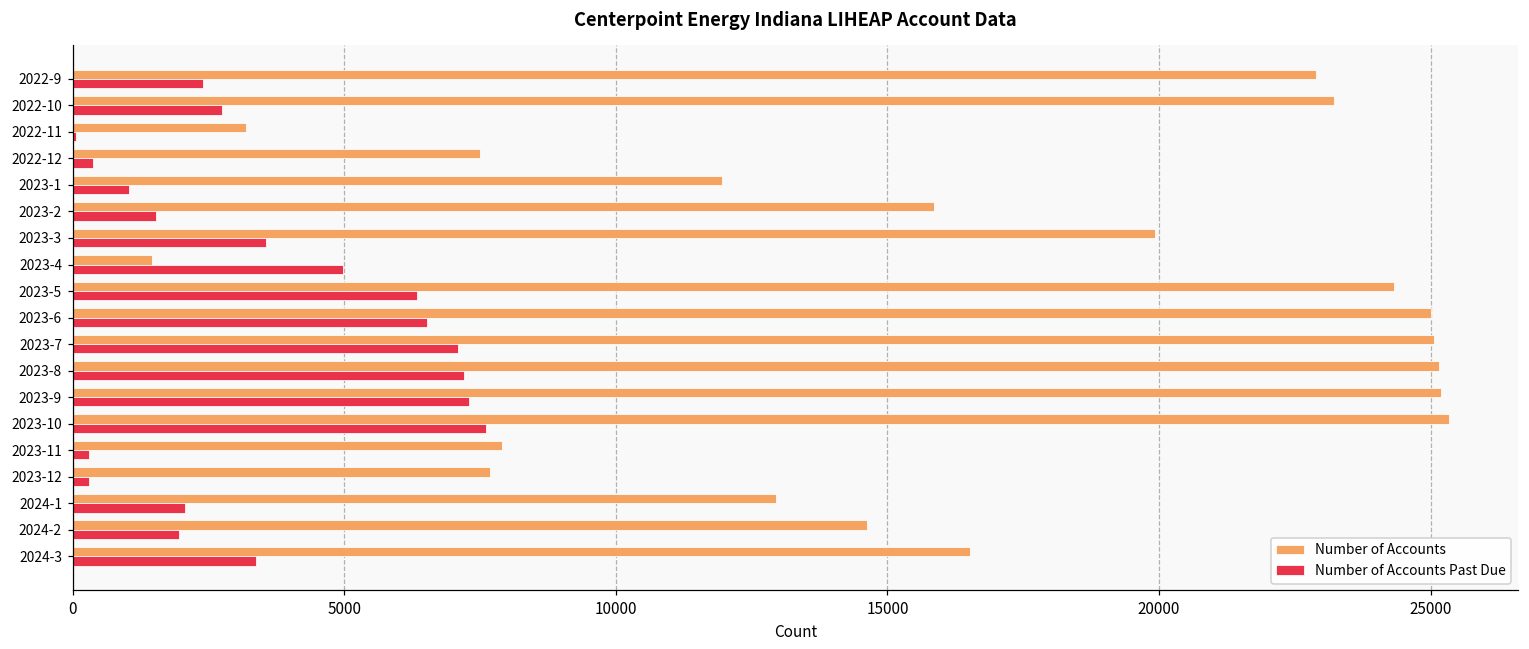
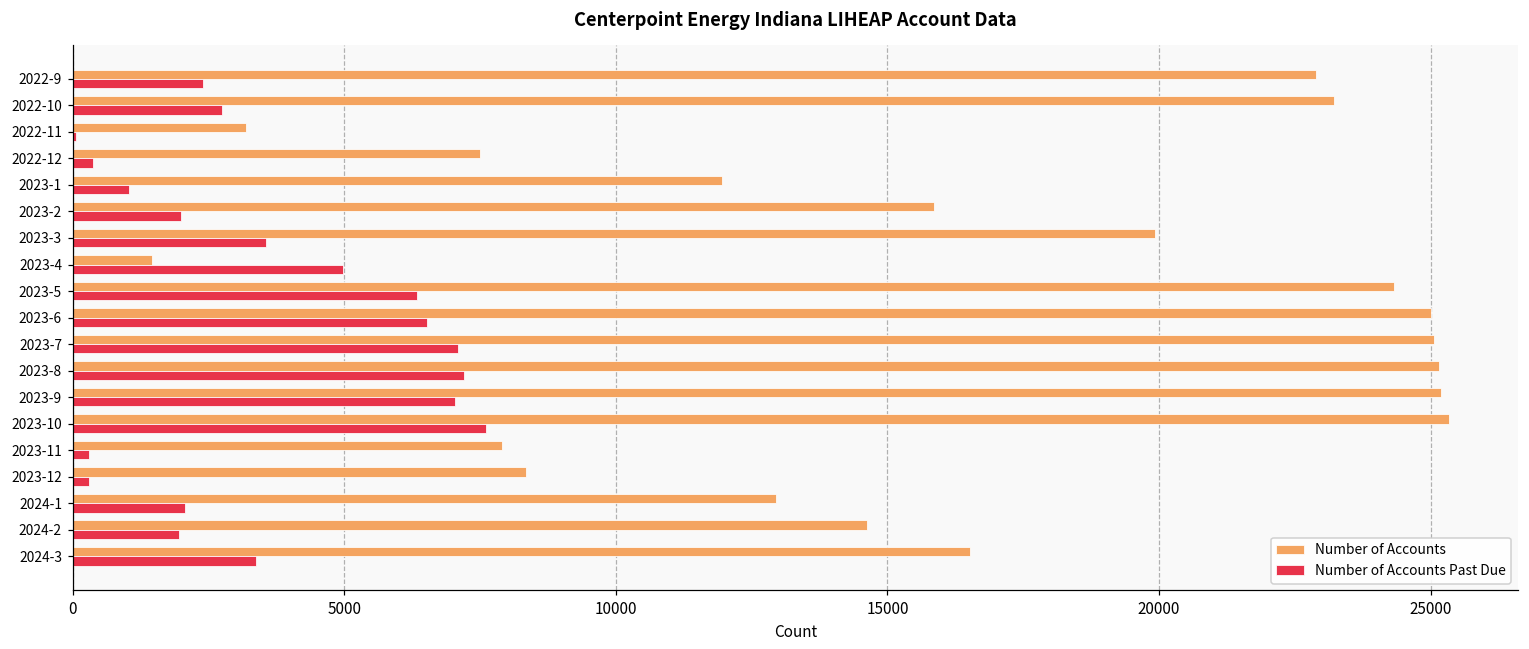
Number of Accounts Past Due, 2023-2: 1500 -> 2000
Number of Accounts Past Due, 2023-9: 7300 -> 7000
Number of Accounts, 2023-12: 7700 -> 8300
